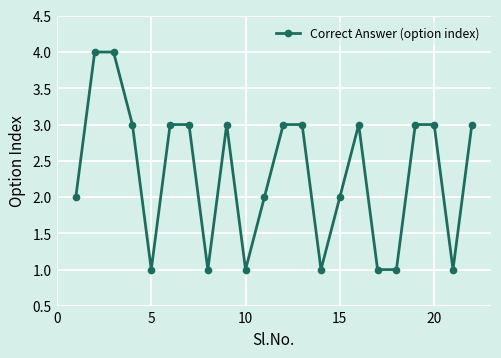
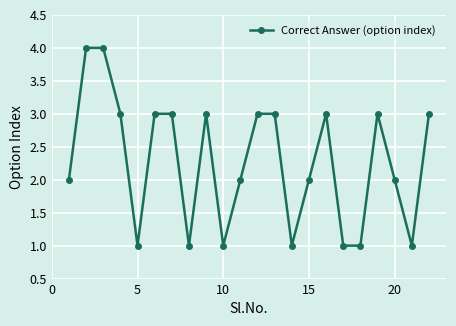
20: 3 -> 2
